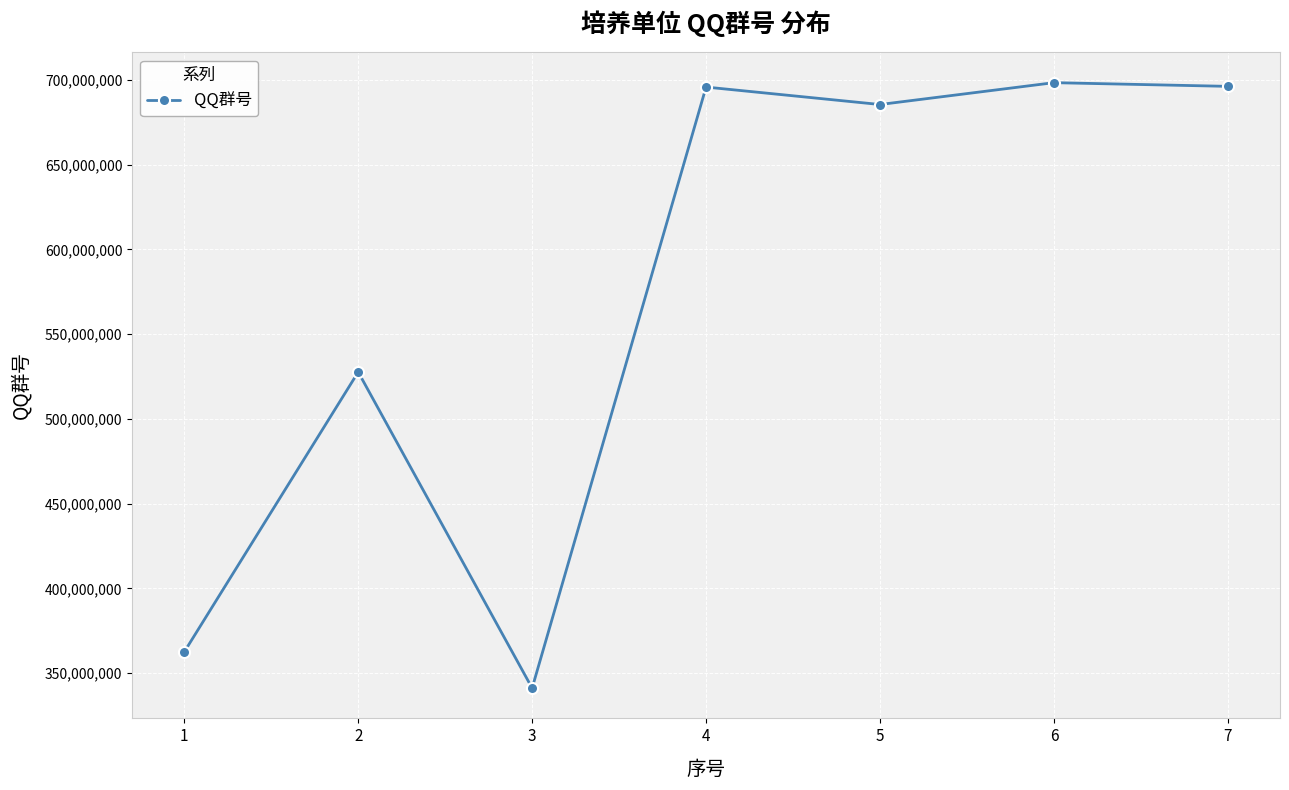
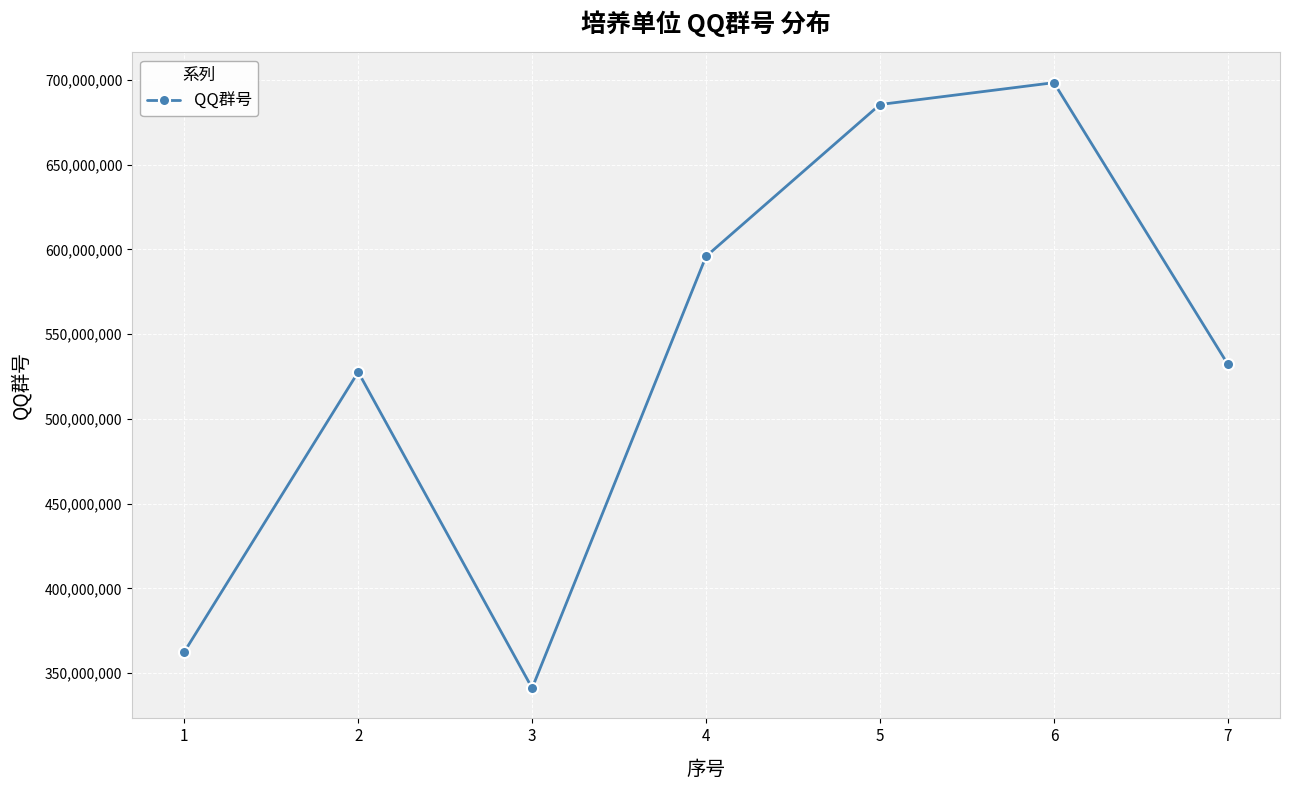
4: 696,000,000 -> 596,000,000
7: 696,000,000 -> 532,000,000
